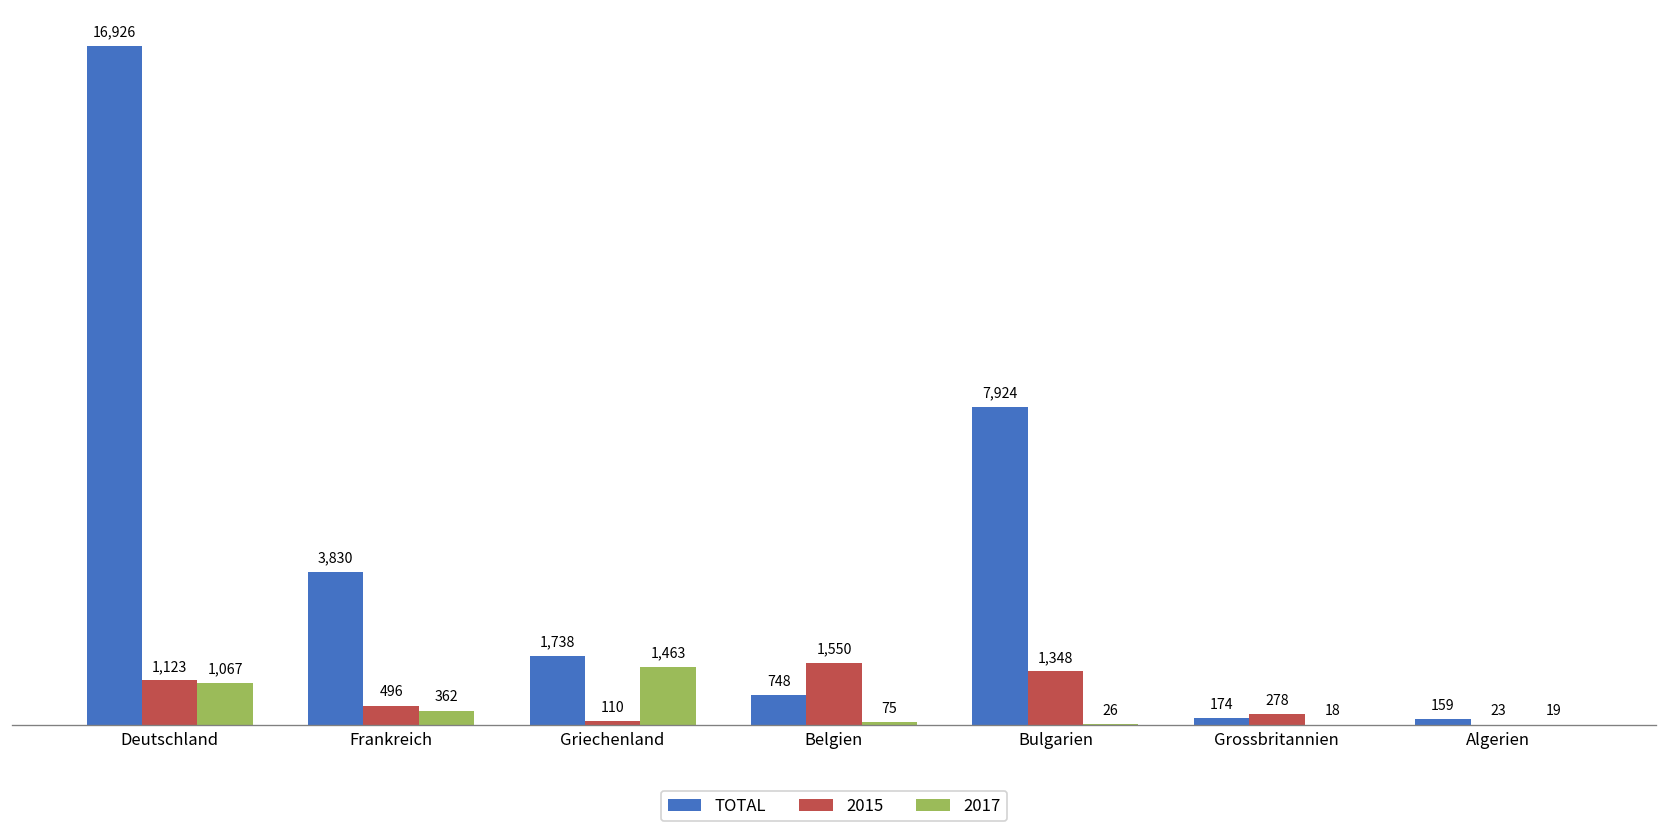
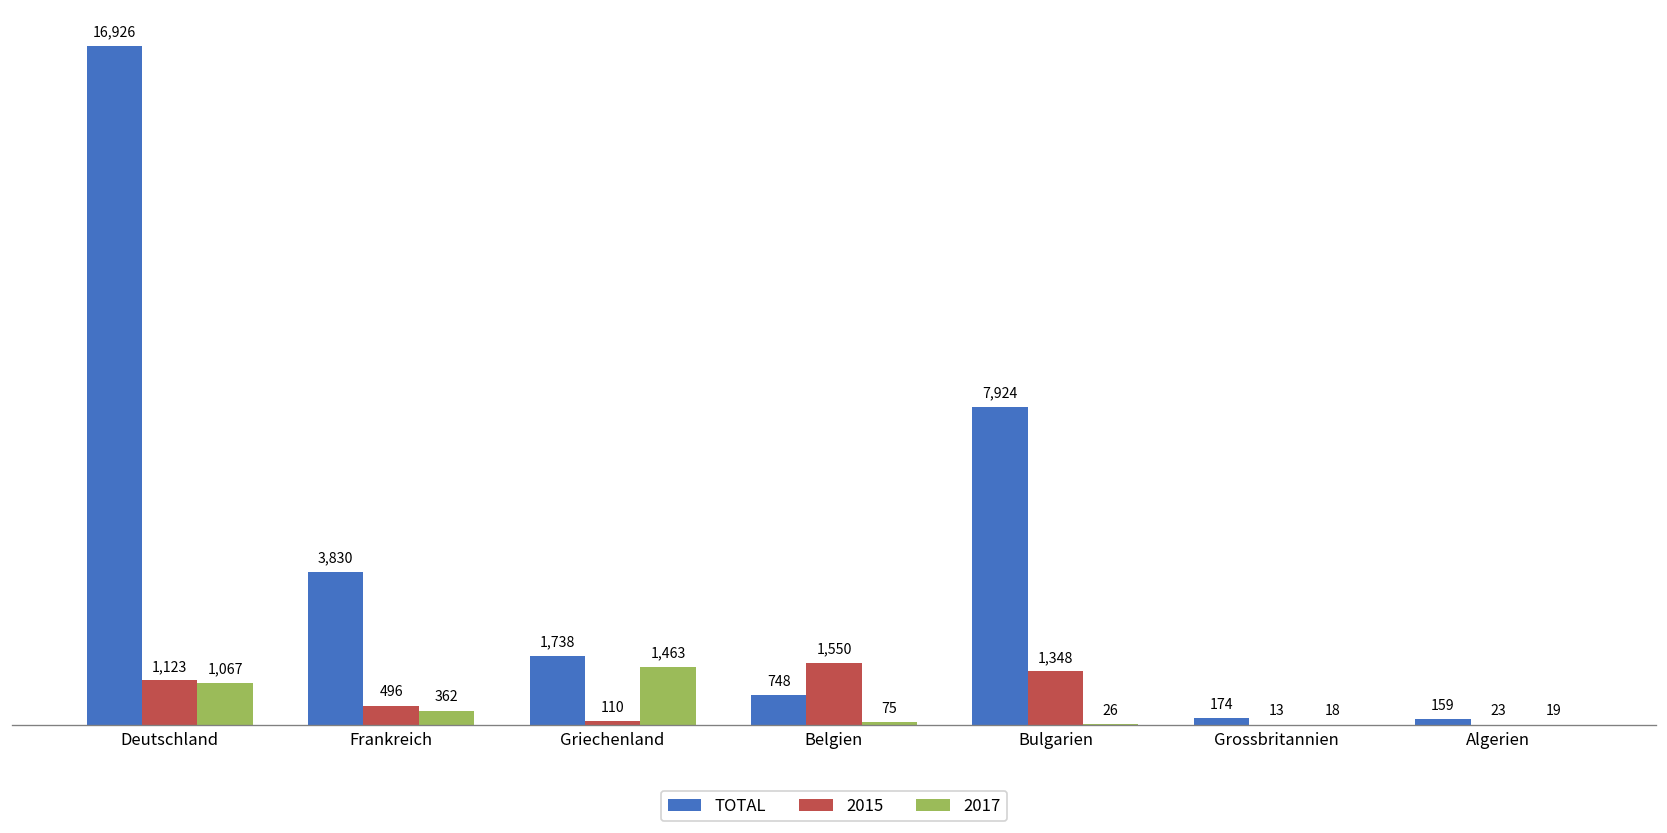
2015, Grossbritannien: 278 -> 13
